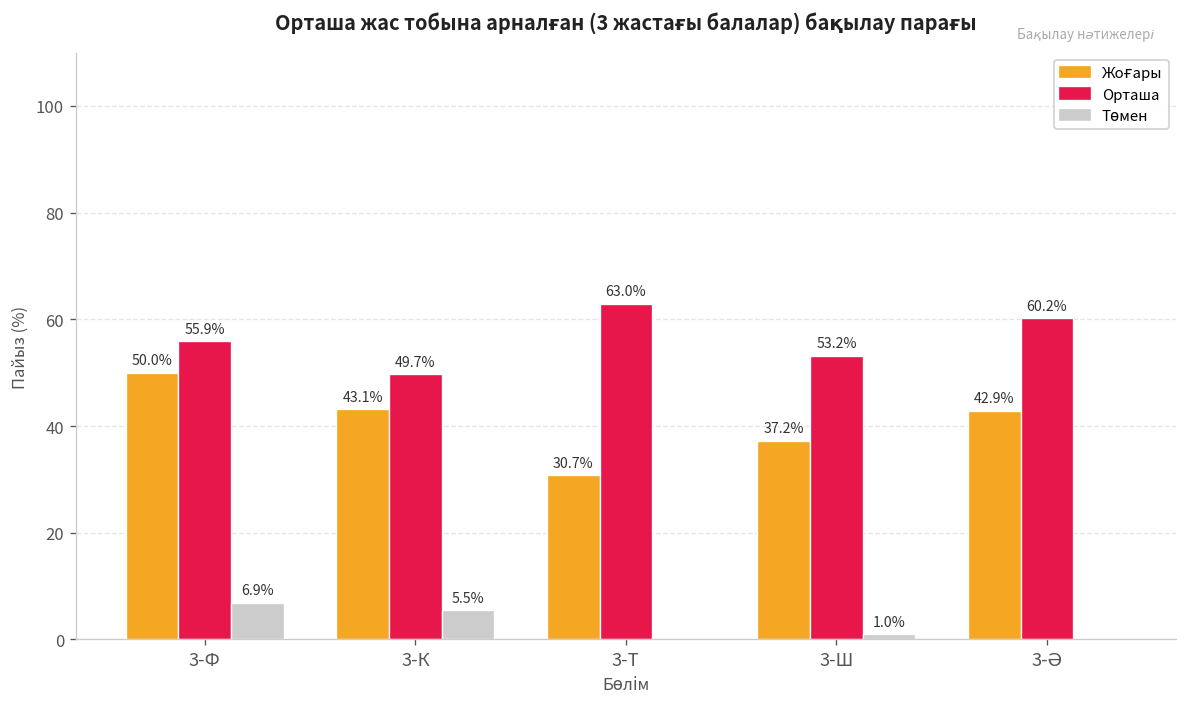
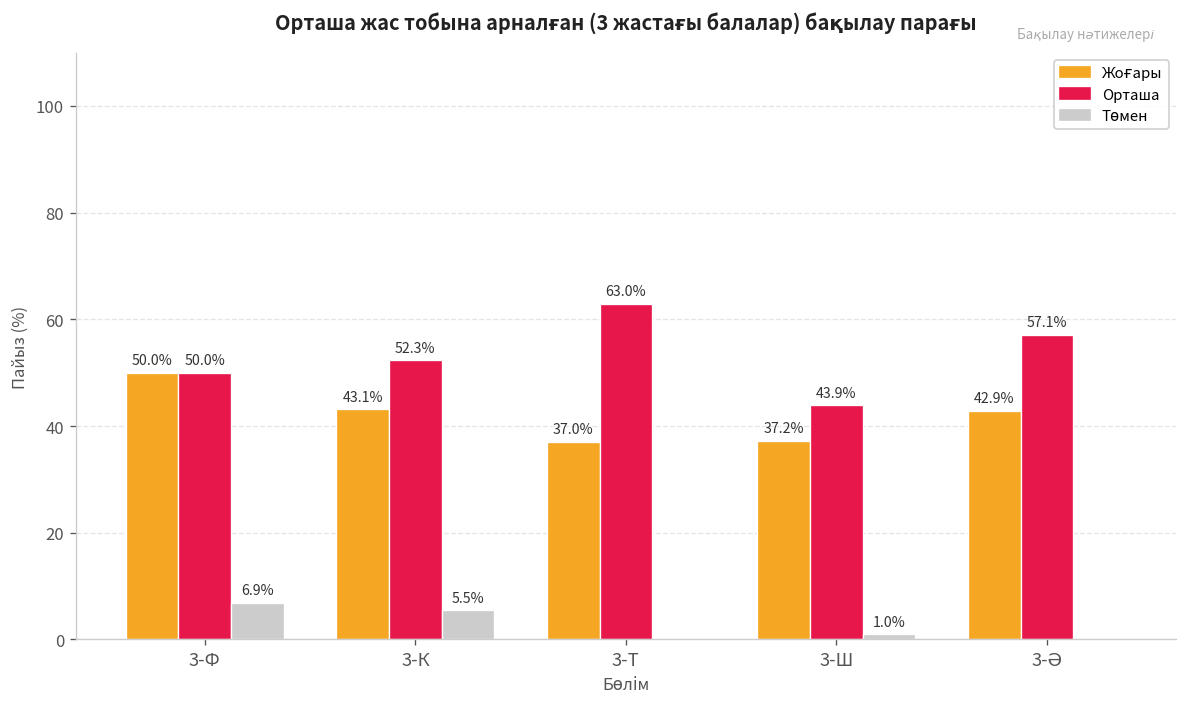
Орташа, 3-Ф: 55.9% -> 50.0%
Орташа, 3-К: 49.7% -> 52.3%
Жоғары, 3-Т: 30.7% -> 37.0%
Орташа, 3-Ш: 53.2% -> 43.9%
Орташа, 3-Ә: 60.2% -> 57.1%
